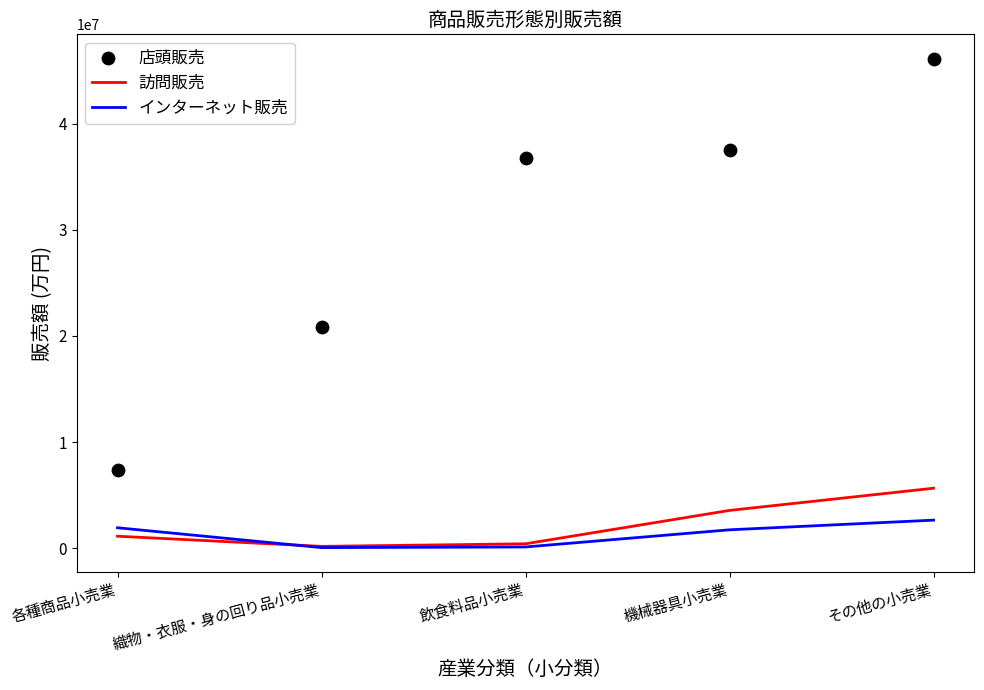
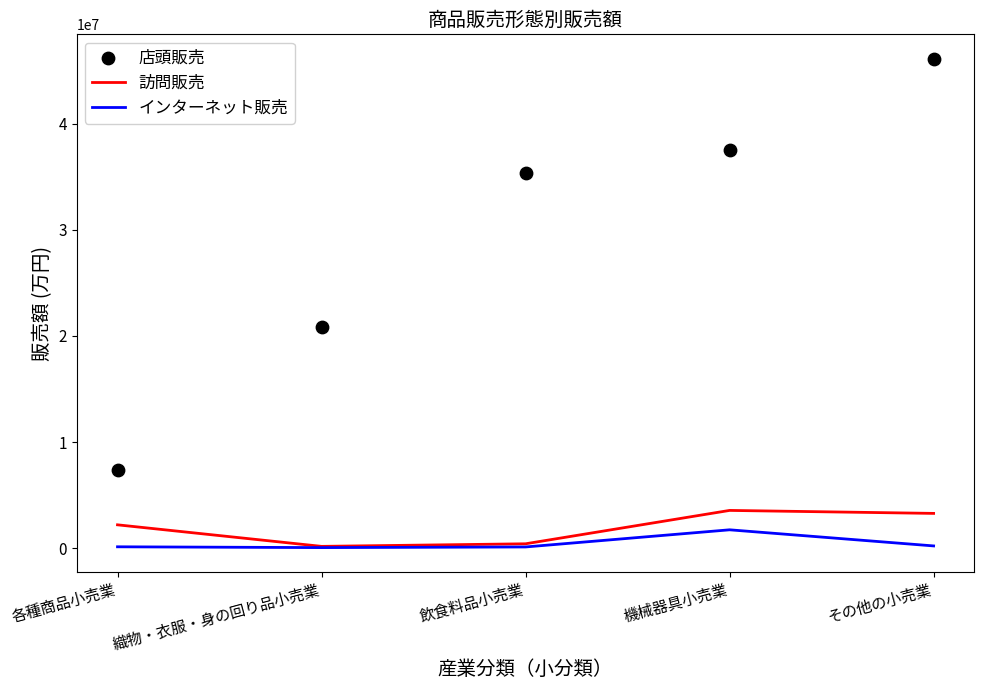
訪問販売, 各種商品小売業: 1100000 -> 2200000
インターネット販売, 各種商品小売業: 1900000 -> 100000
店頭販売, 飲食料品小売業: 36800000 -> 35300000
訪問販売, その他の小売業: 5700000 -> 3300000
インターネット販売, その他の小売業: 2600000 -> 200000
